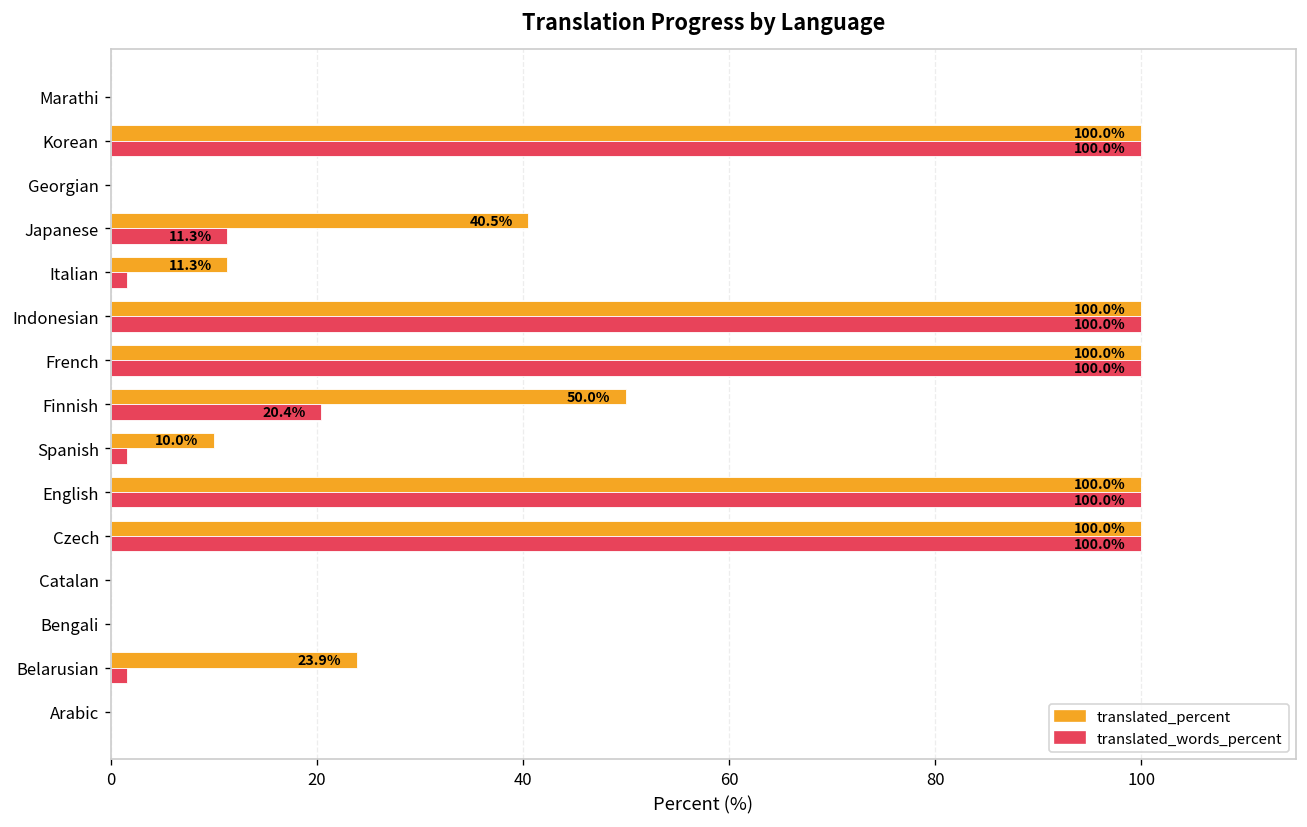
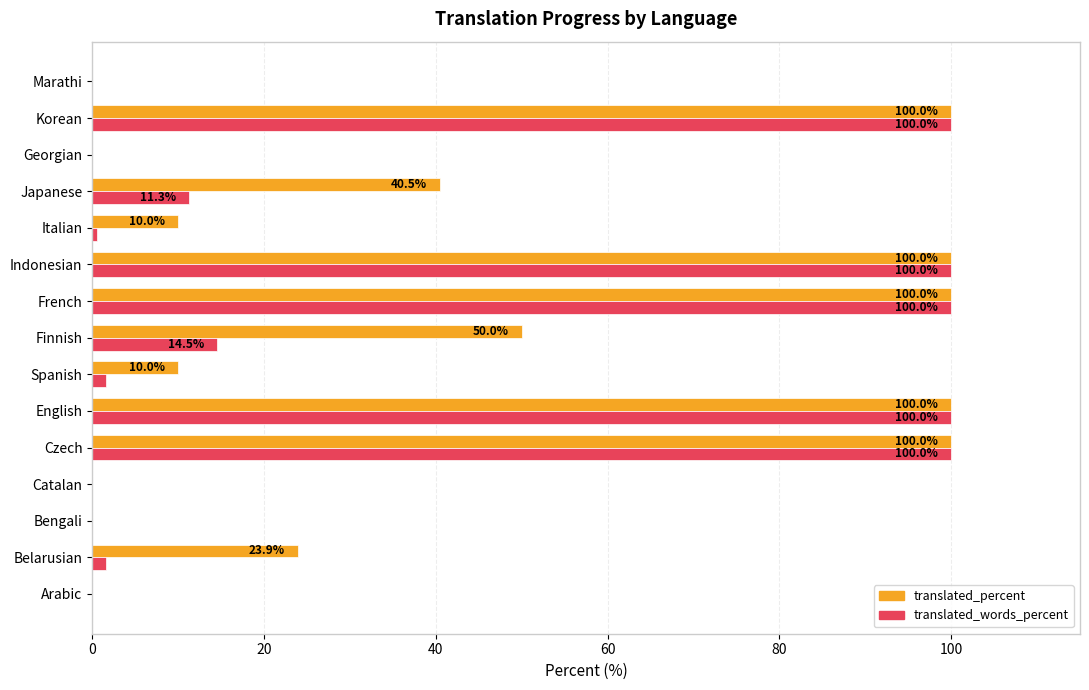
translated_percent, Italian: 11.3% -> 10.0%
translated_words_percent, Italian: 2 -> 1
translated_words_percent, Finnish: 20.4% -> 14.5%
